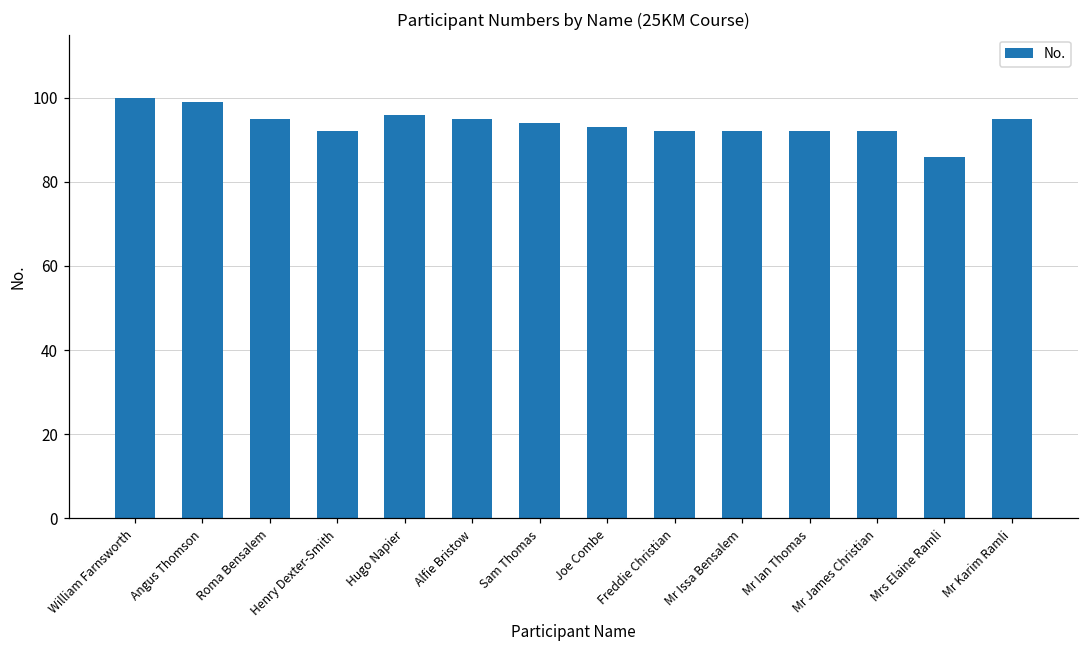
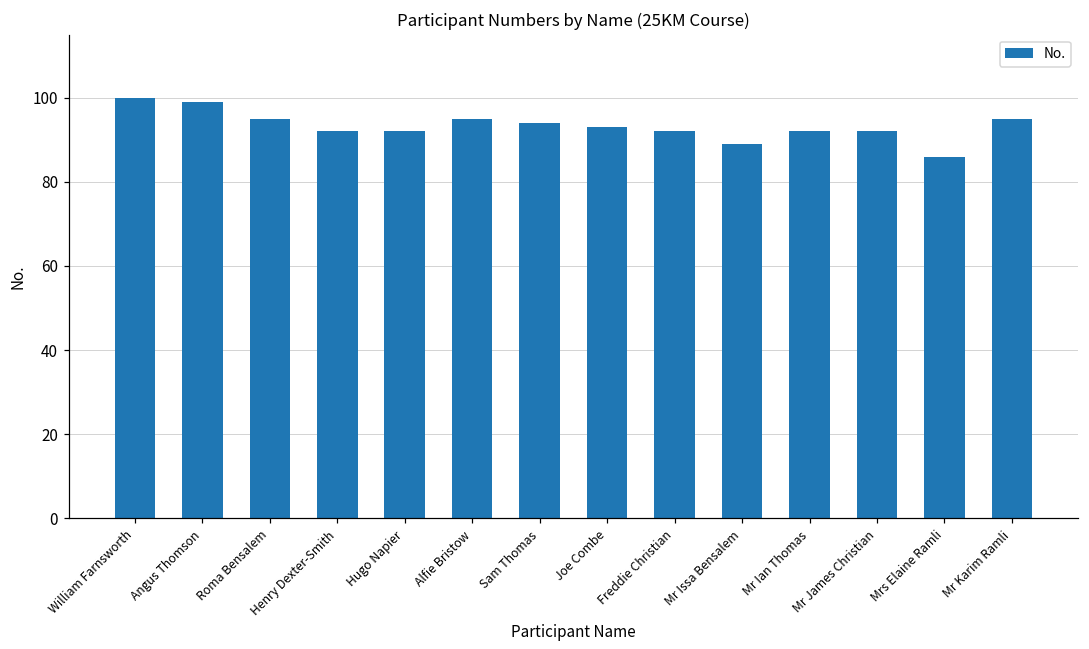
Hugo Napier: 96 -> 92
Mr Issa Bensalem: 92 -> 89
